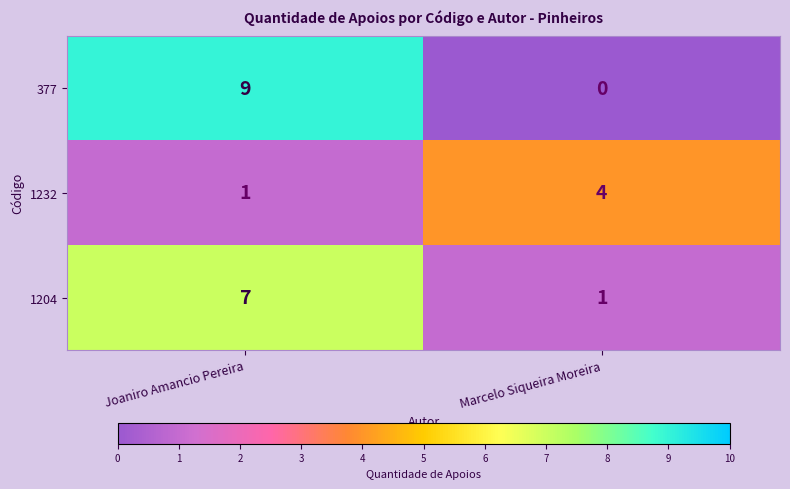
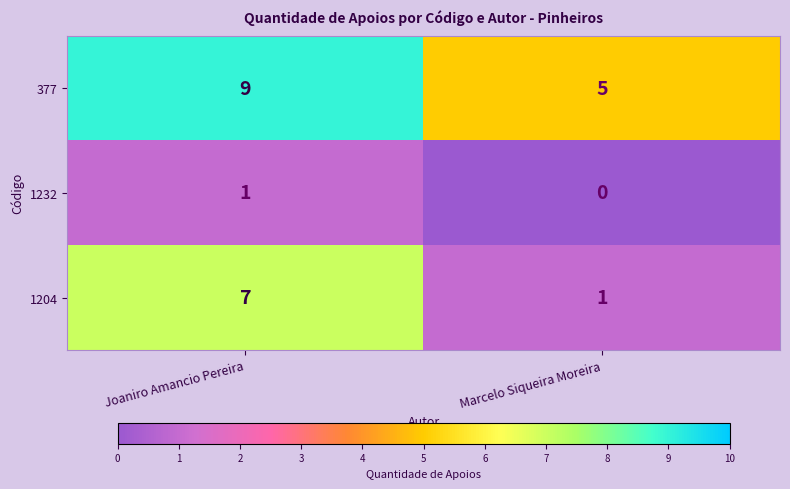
377, Marcelo Siqueira Moreira: 0 -> 5
1232, Marcelo Siqueira Moreira: 4 -> 0
